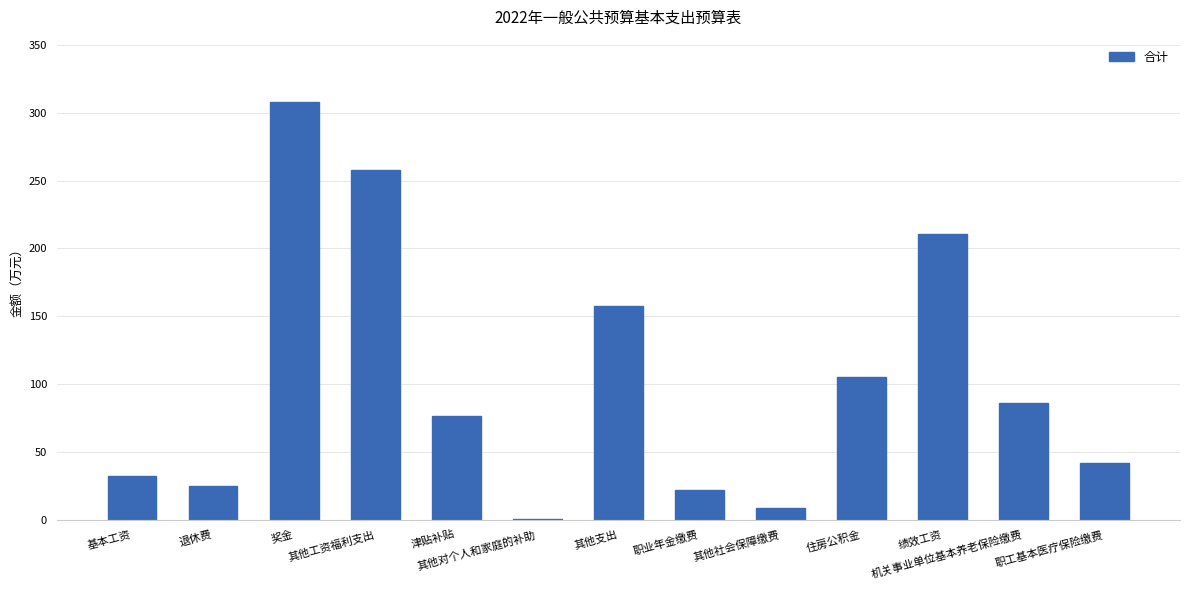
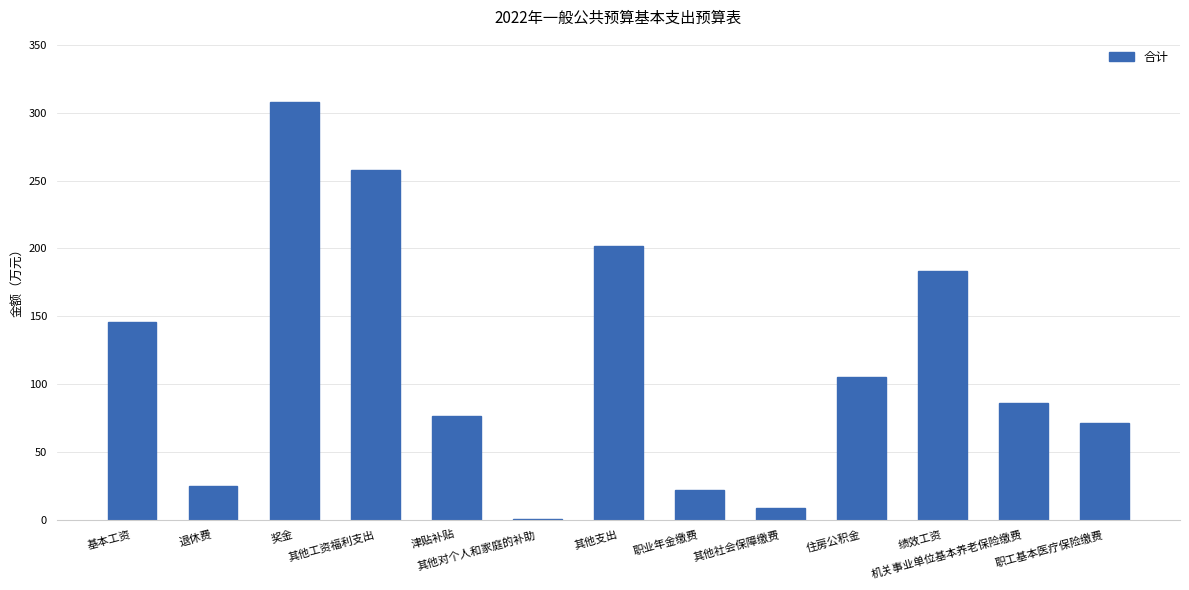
基本工资: 32 -> 145
其他支出: 157 -> 202
绩效工资: 211 -> 183
职工基本医疗保险缴费: 42 -> 72
